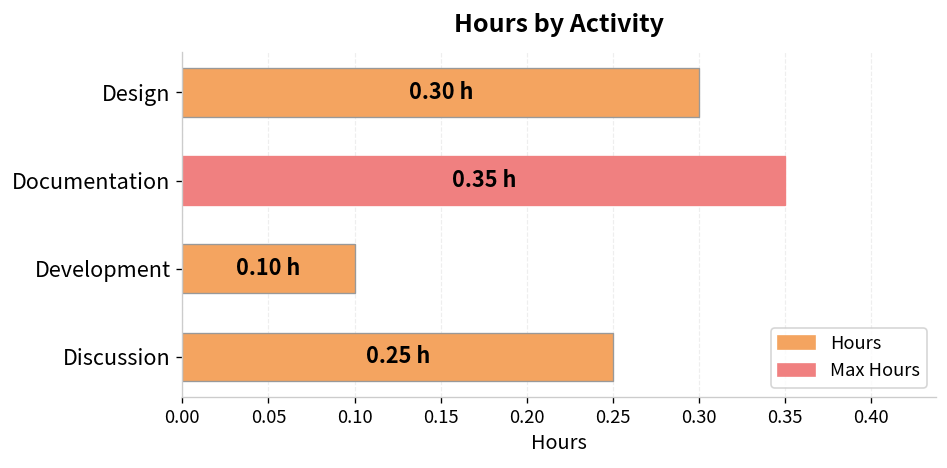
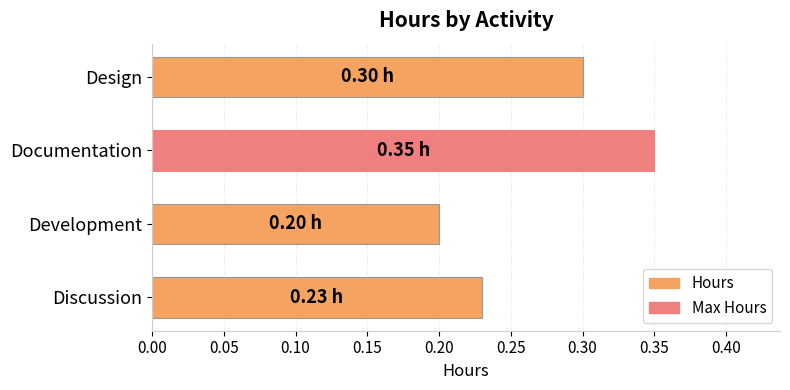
Development: 0.10 -> 0.20
Discussion: 0.25 -> 0.23
